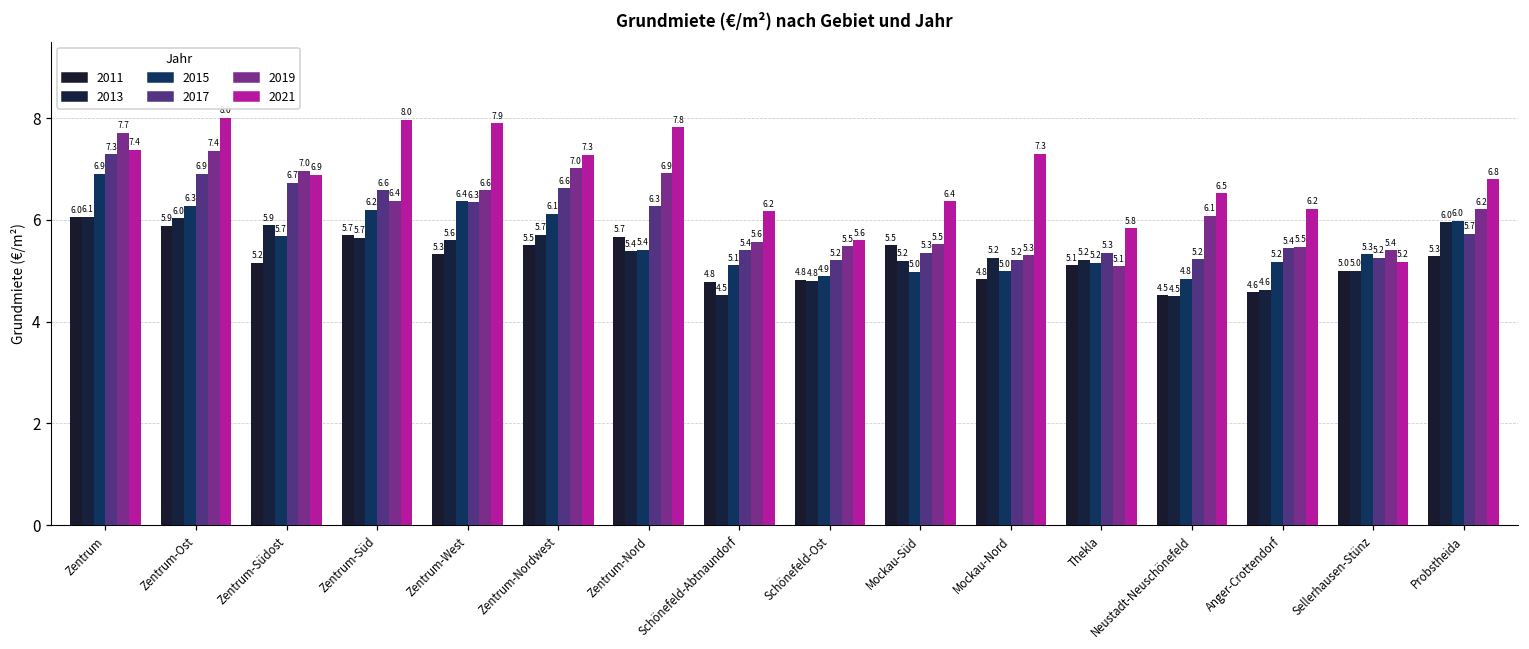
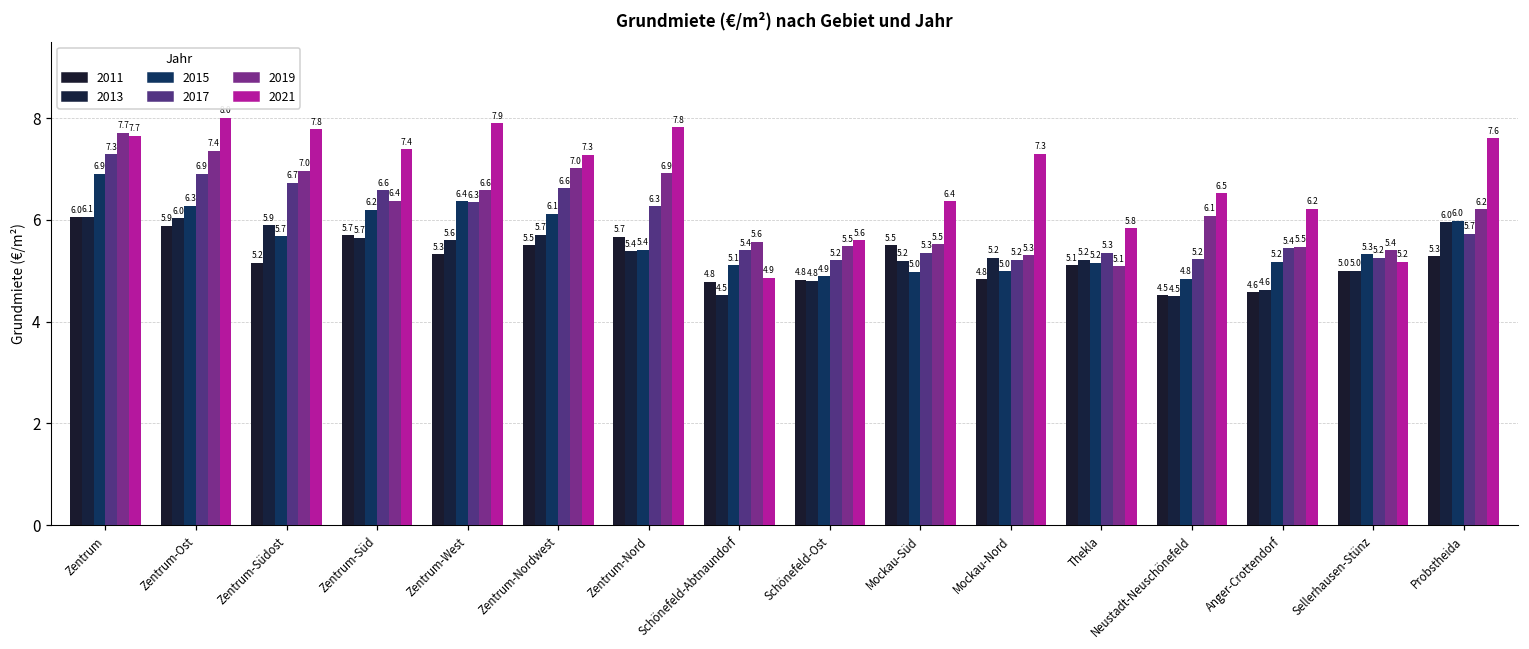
2021, Zentrum: 7.4 -> 7.7
2021, Zentrum-Südost: 6.9 -> 7.8
2021, Zentrum-Süd: 8.0 -> 7.4
2021, Schönefeld-Abtnaundorf: 6.2 -> 4.9
2021, Probstheida: 6.8 -> 7.6
